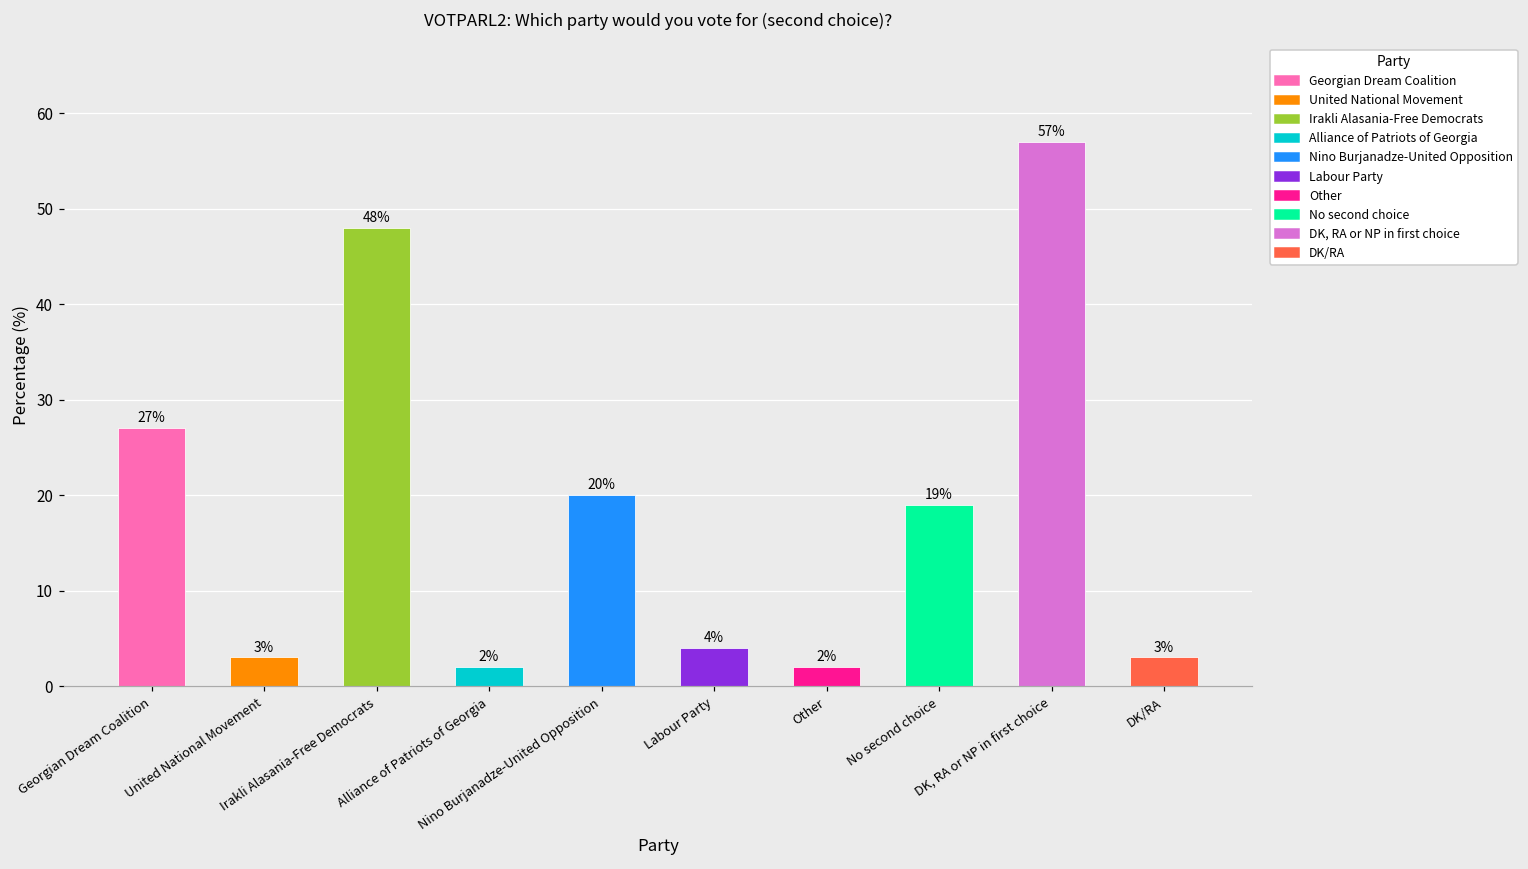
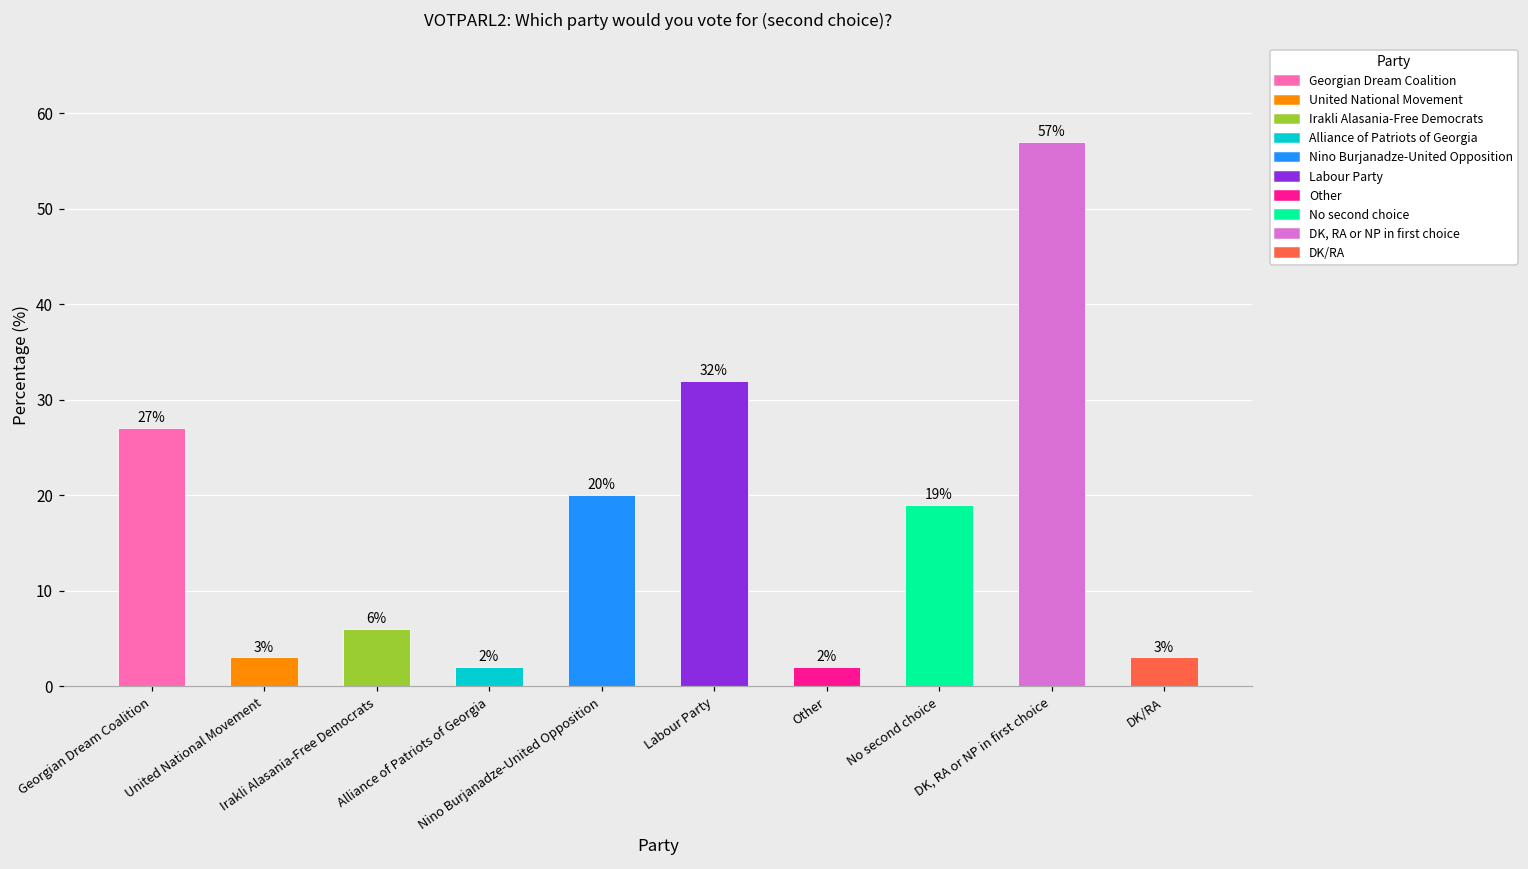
Irakli Alasania-Free Democrats: 48% -> 6%
Labour Party: 4% -> 32%
